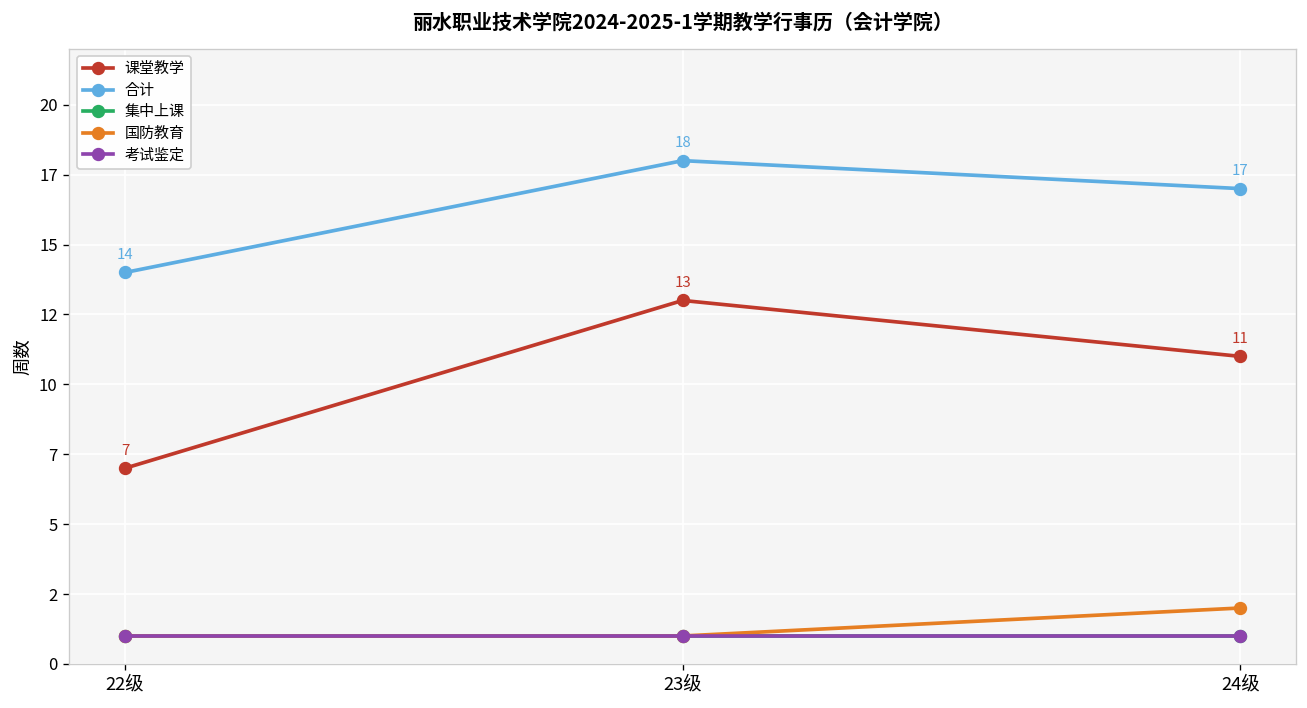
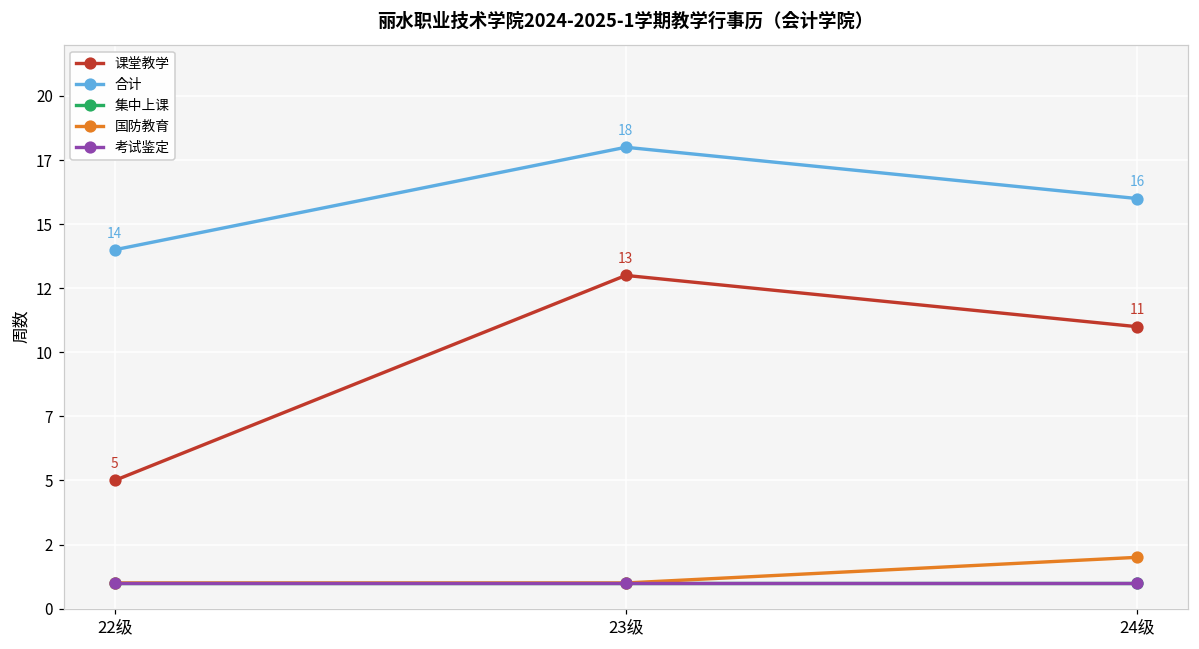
课堂教学, 22级: 7 -> 5
合计, 24级: 17 -> 16
